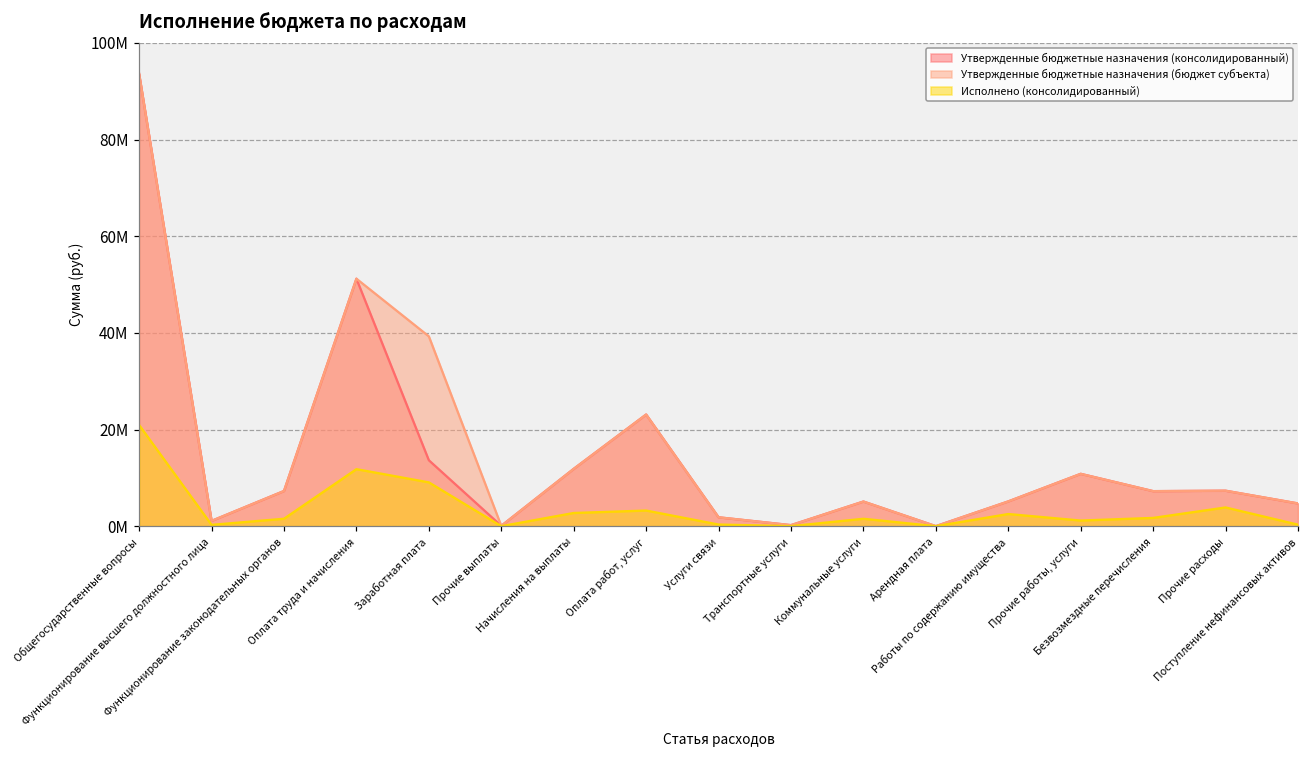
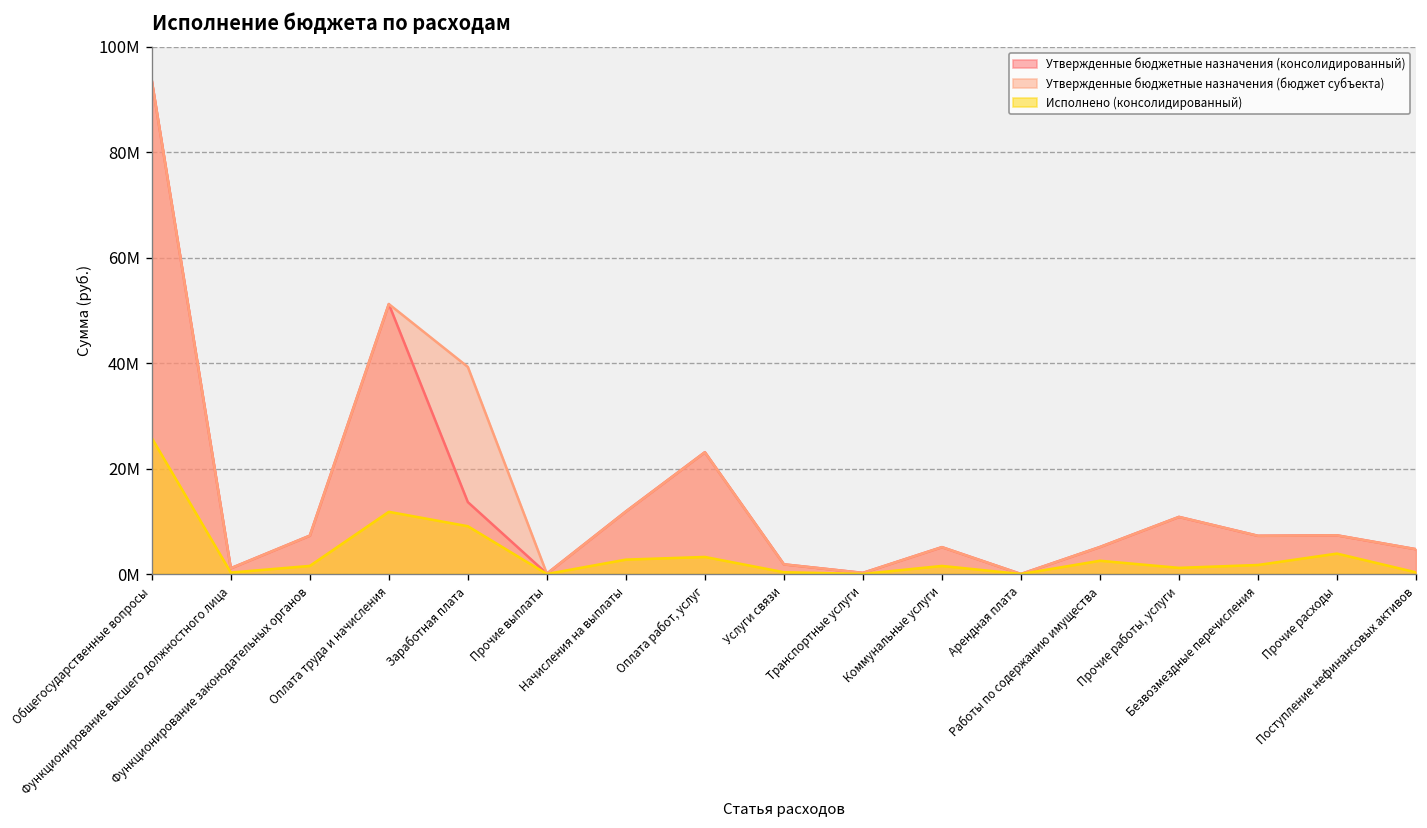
Исполнено (консолидированный), Общегосударственные вопросы: 21000000 -> 26000000
